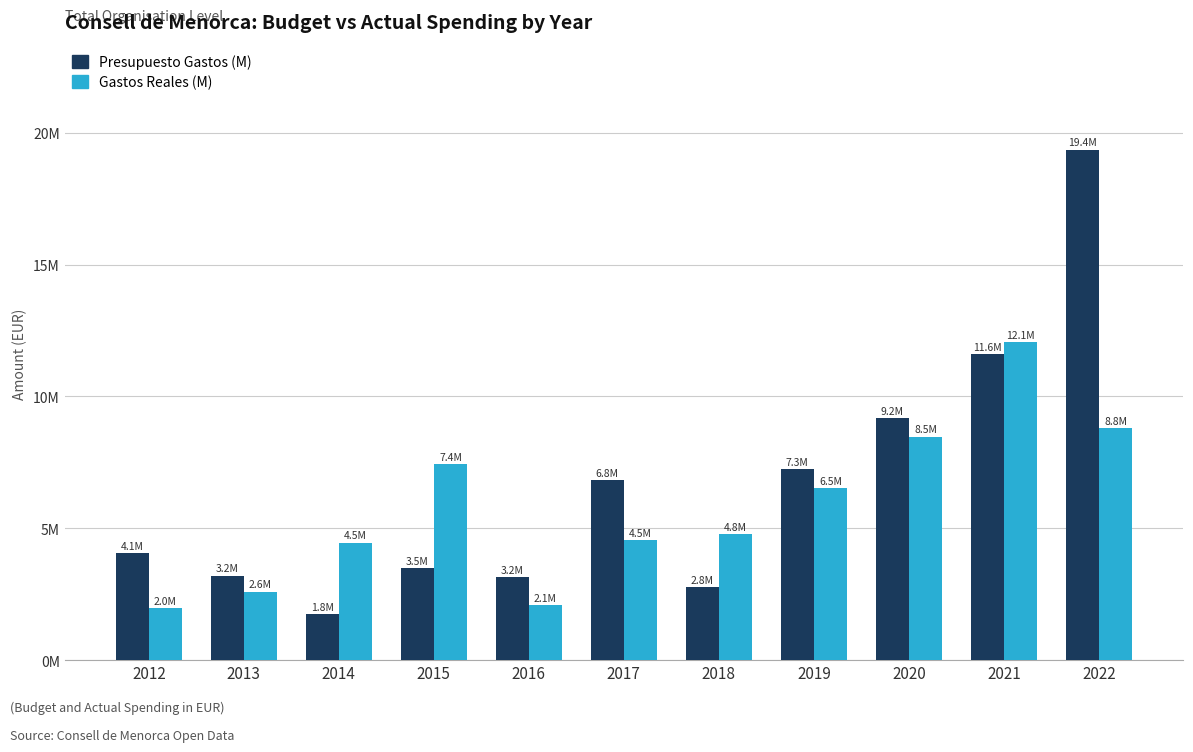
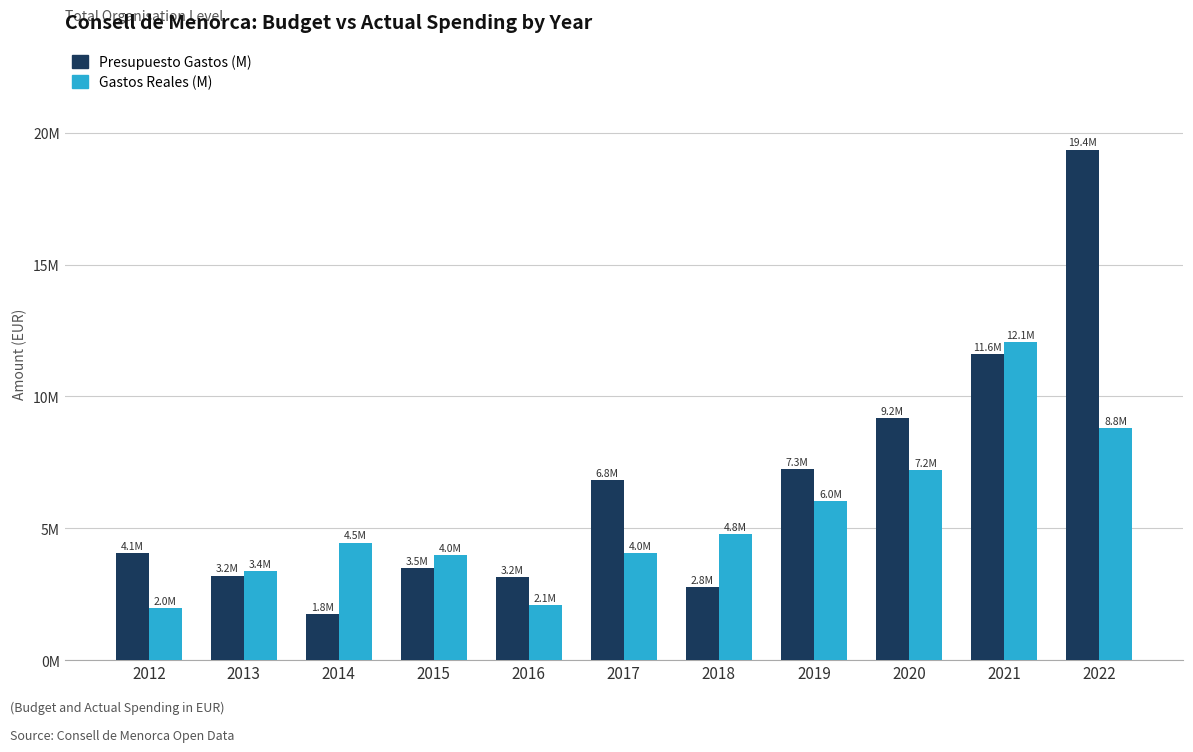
Gastos Reales (M), 2013: 2.6M -> 3.4M
Gastos Reales (M), 2015: 7.4M -> 4.0M
Gastos Reales (M), 2017: 4.5M -> 4.0M
Gastos Reales (M), 2019: 6.5M -> 6.0M
Gastos Reales (M), 2020: 8.5M -> 7.2M
